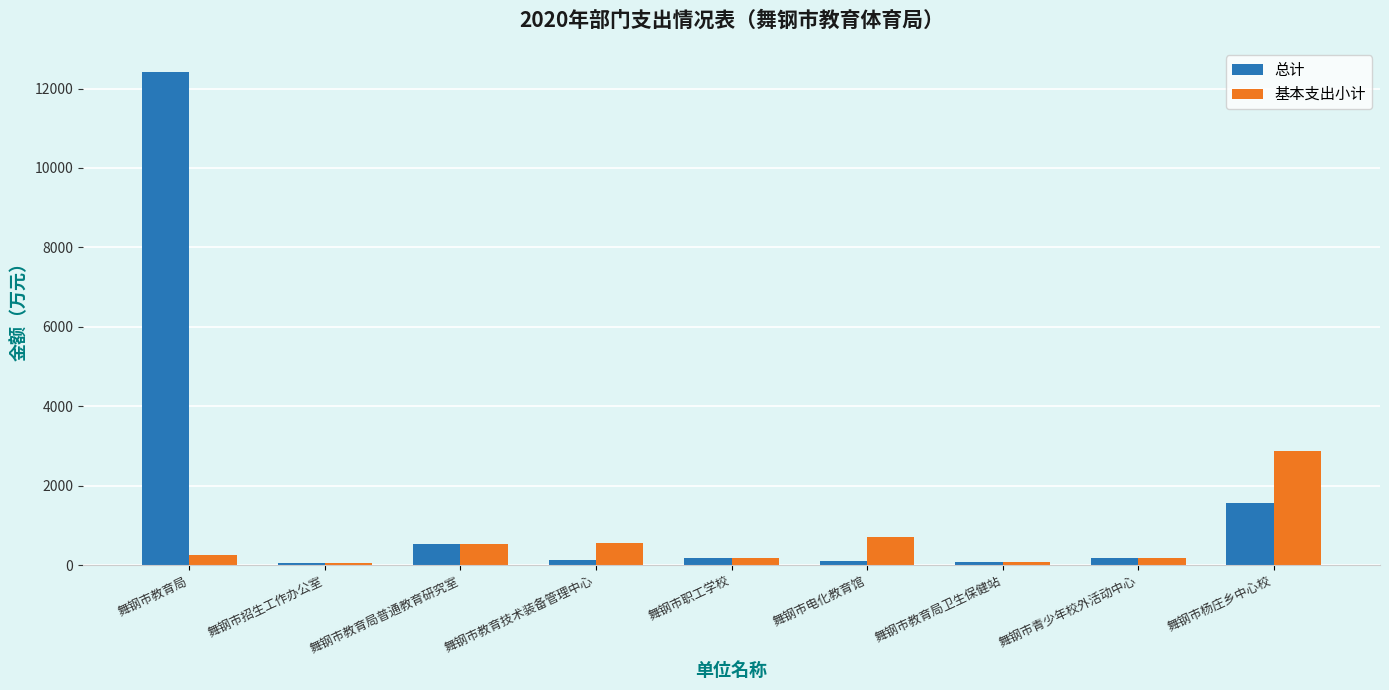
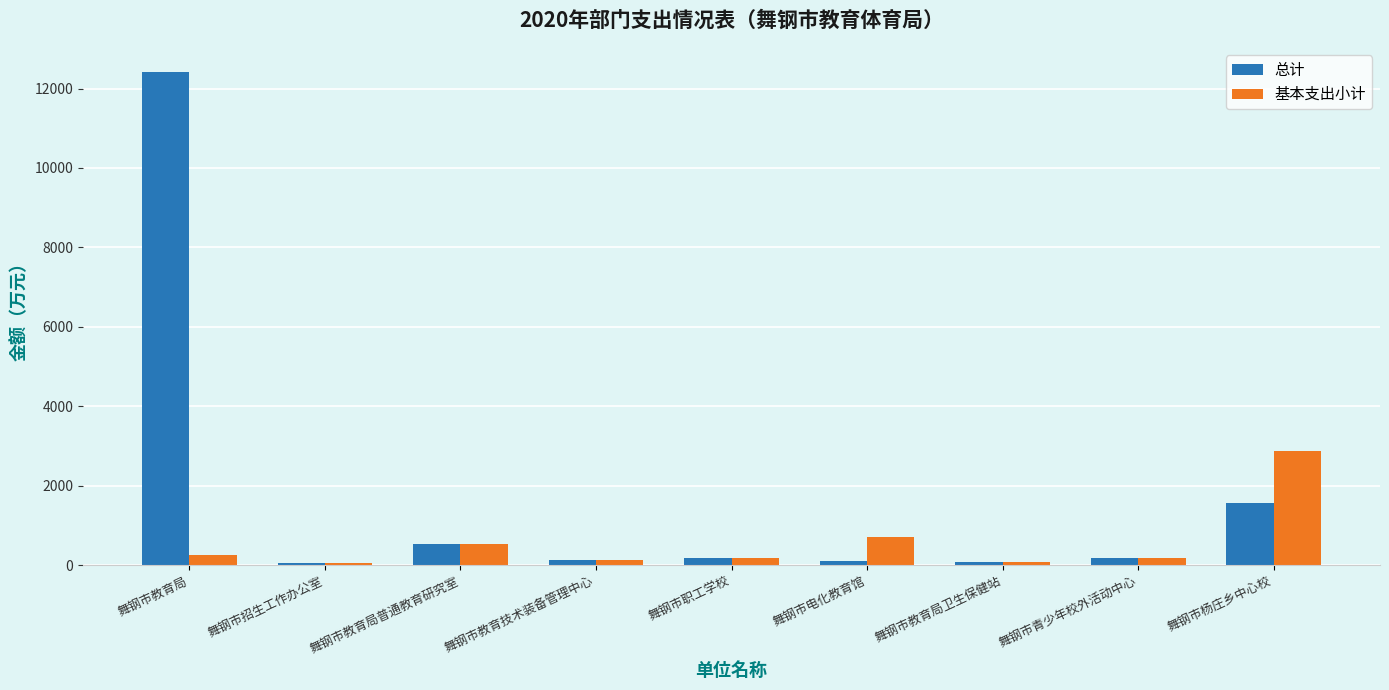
基本支出小计, 舞钢市教育技术装备管理中心: 500 -> 100
